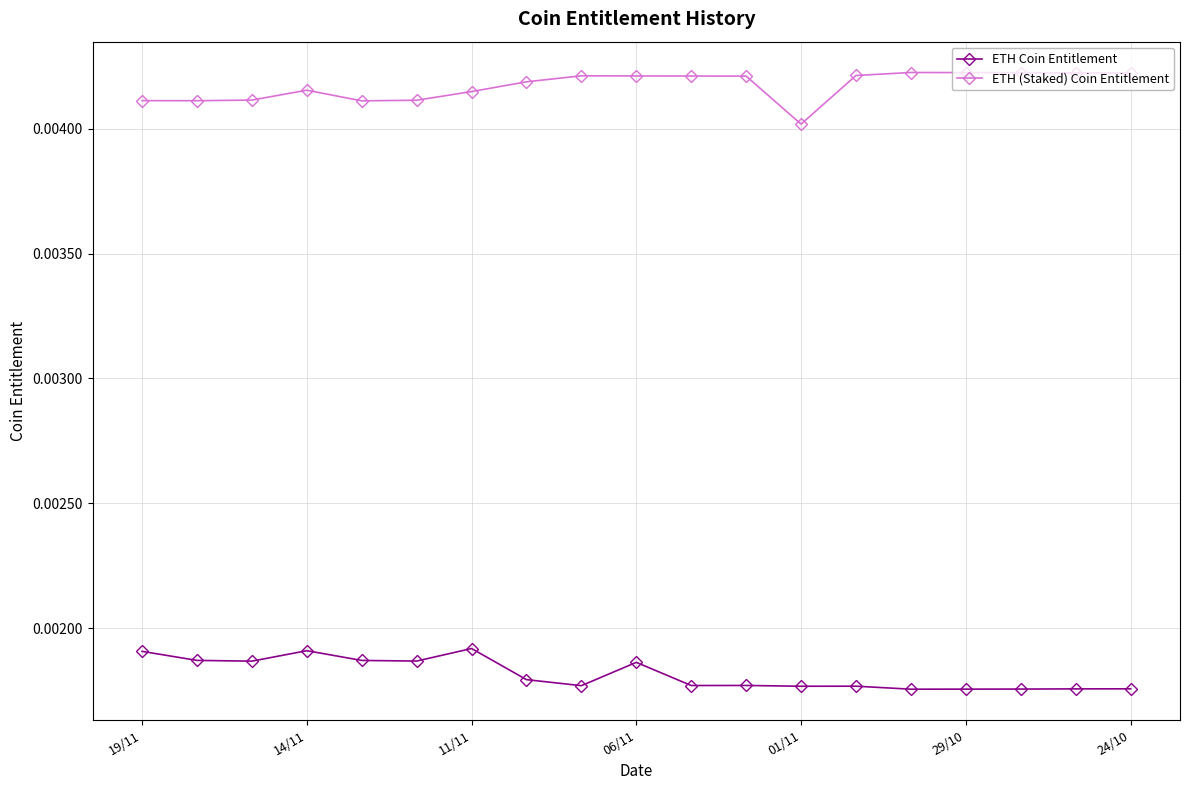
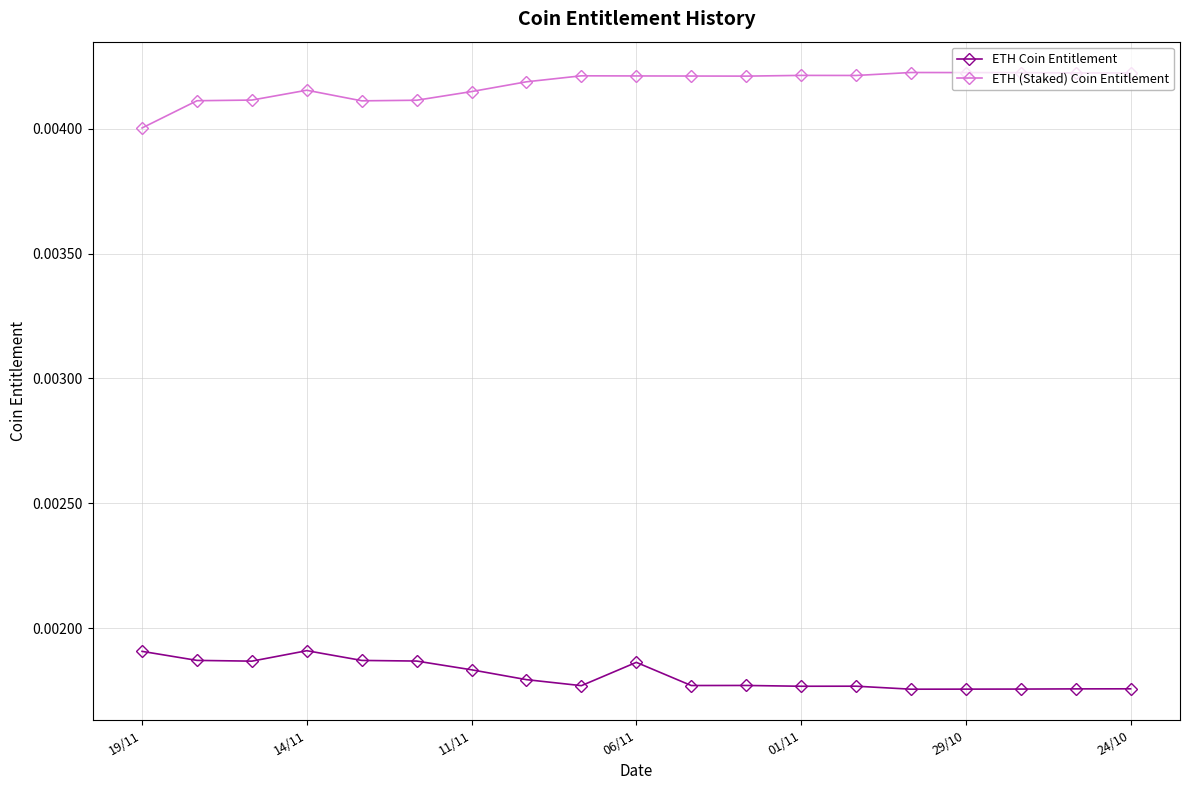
ETH (Staked) Coin Entitlement, 19/11: 0.00411 -> 0.00400
ETH Coin Entitlement, 11/11: 0.00192 -> 0.00183
ETH (Staked) Coin Entitlement, 01/11: 0.00402 -> 0.00421
